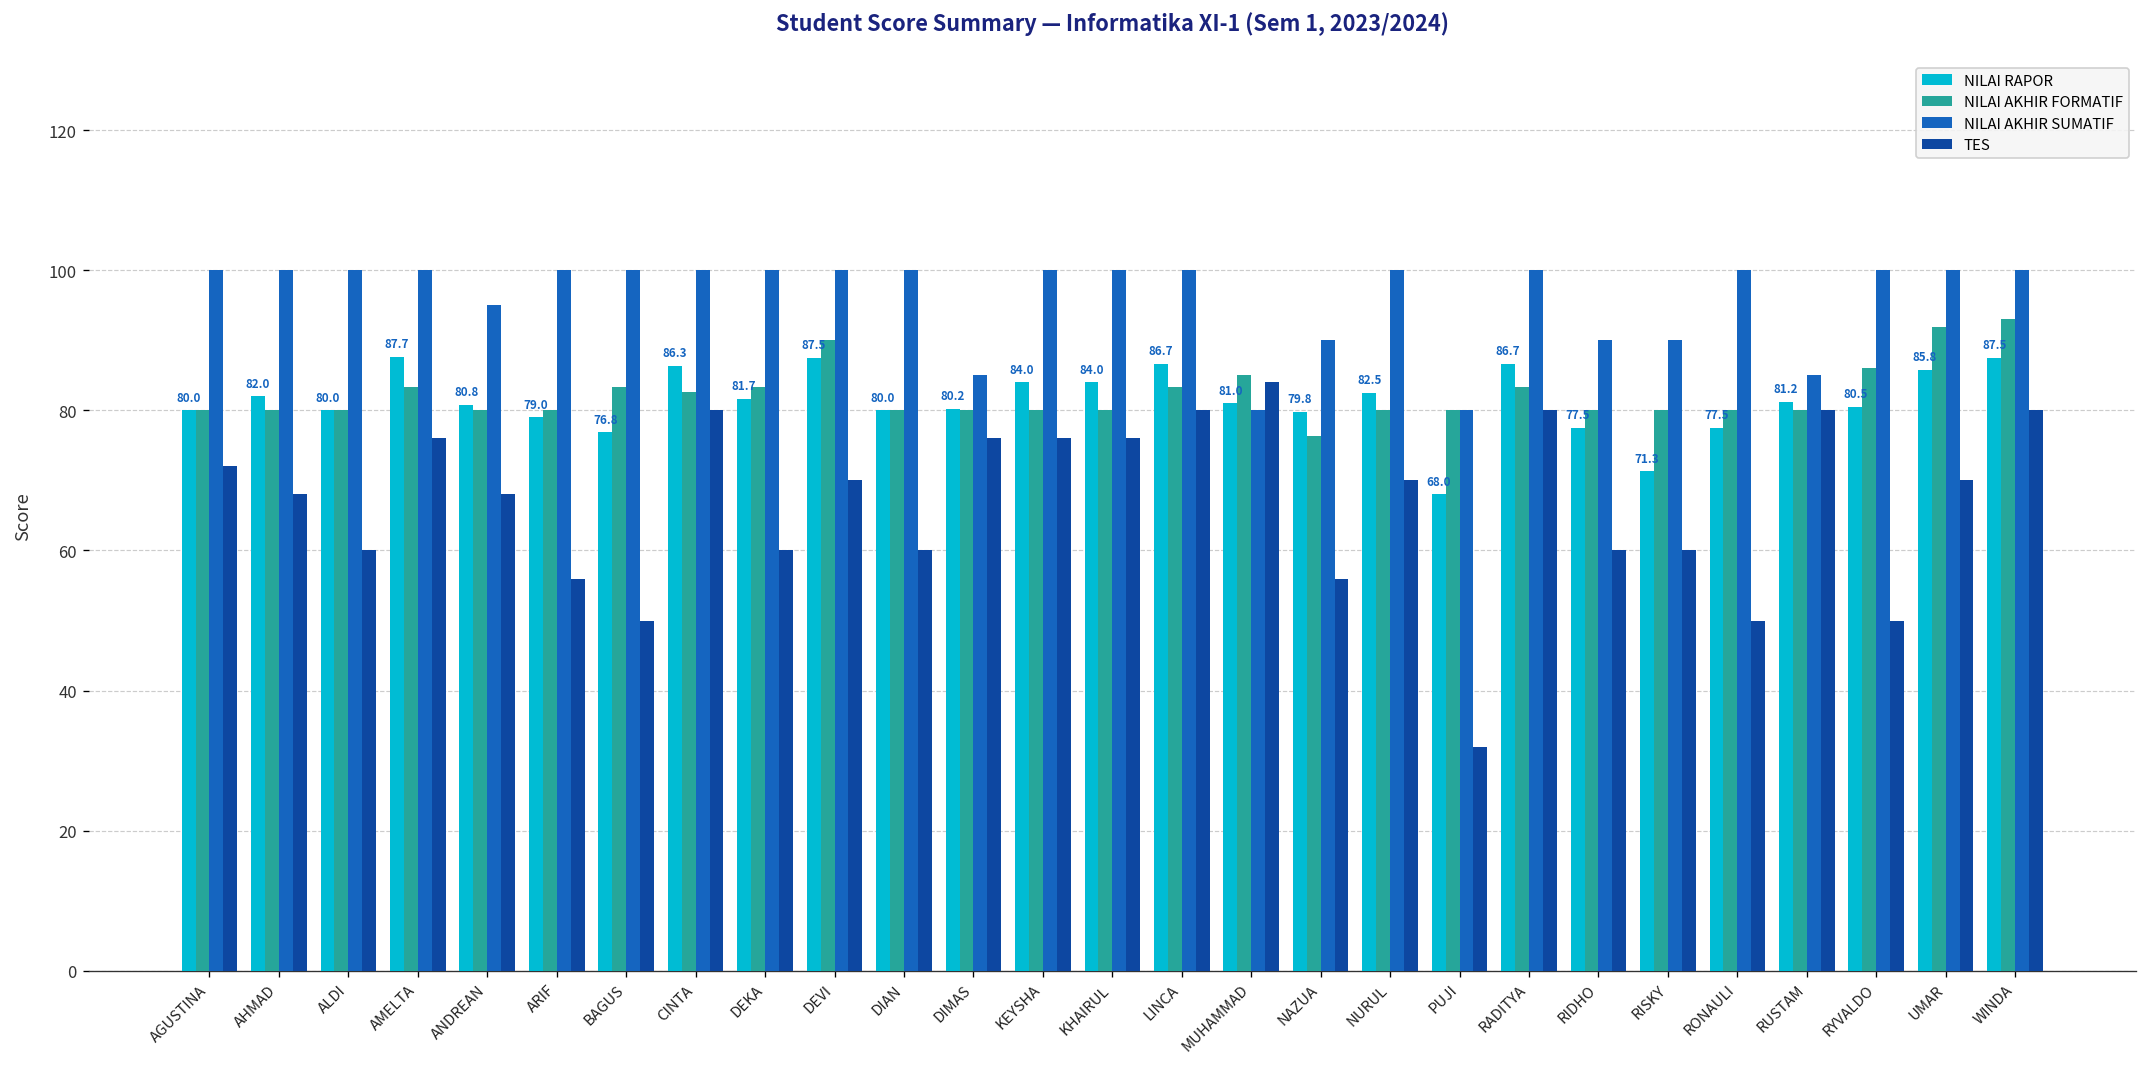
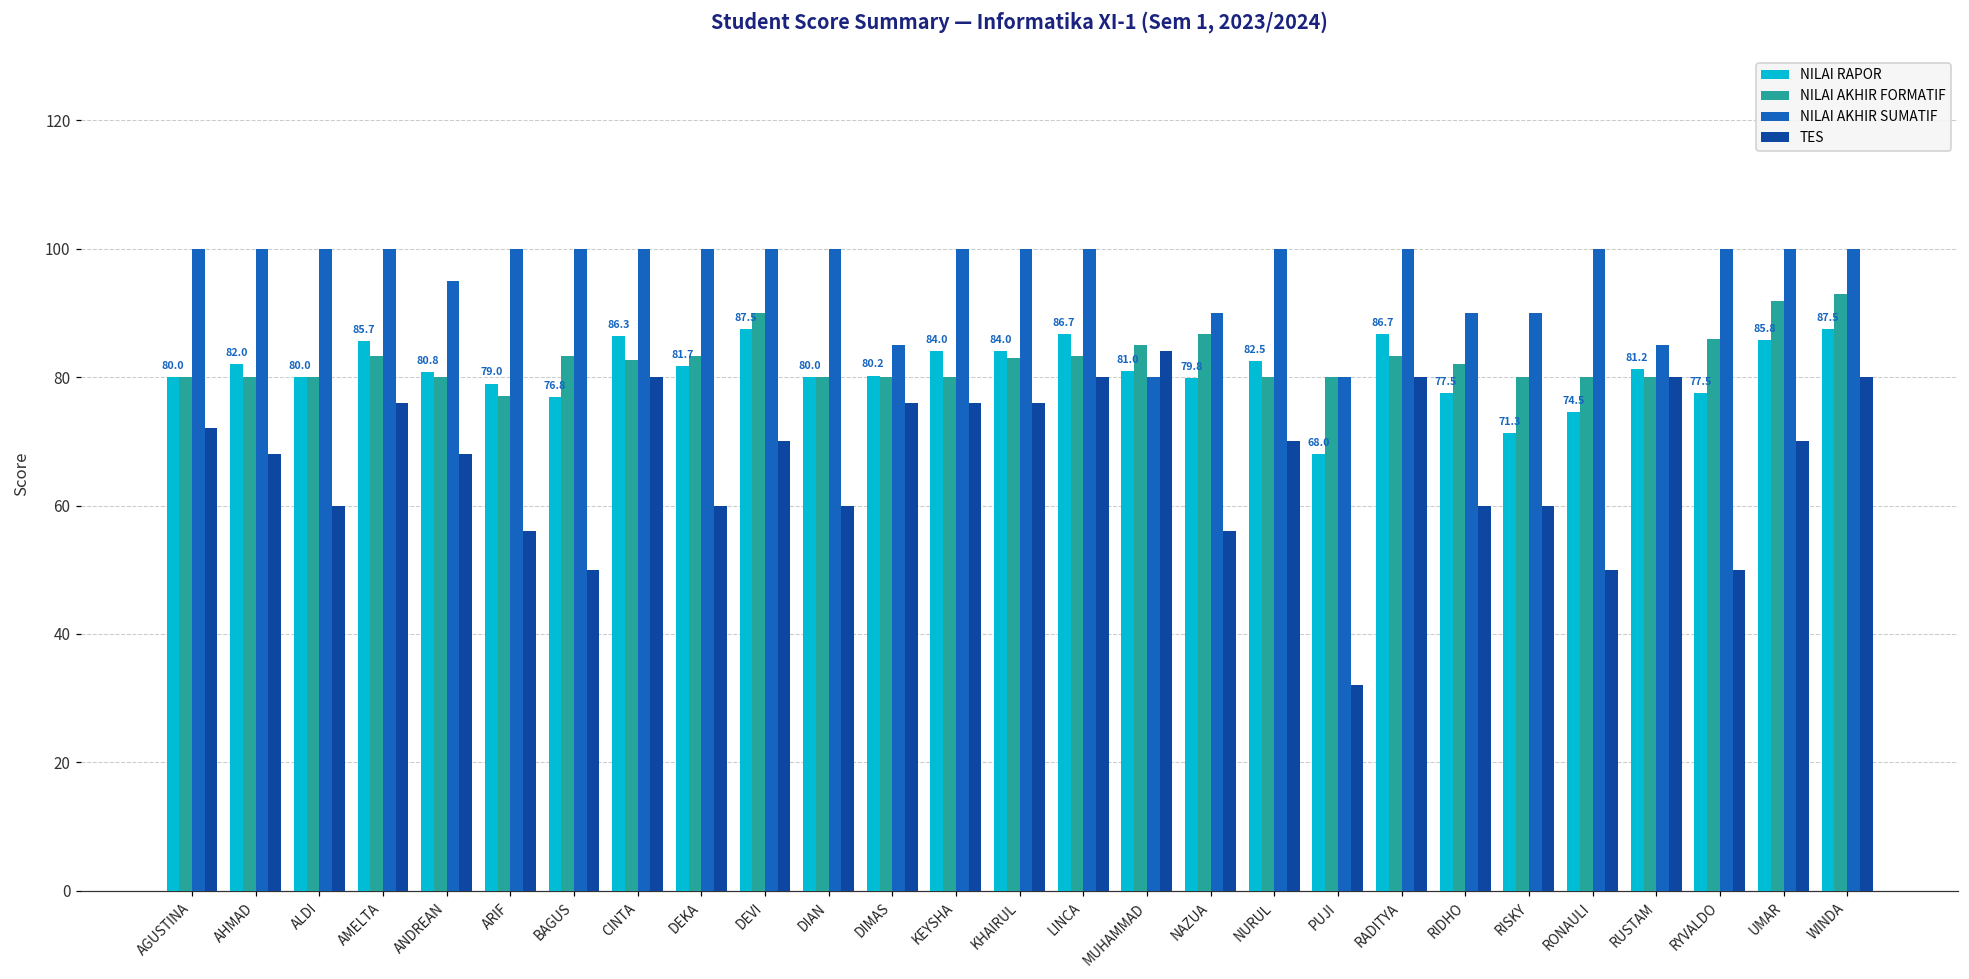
NILAI RAPOR, AMELTA: 87.7 -> 85.7
NILAI AKHIR FORMATIF, ARIF: 80 -> 77
NILAI AKHIR FORMATIF, KHAIRUL: 80 -> 83
NILAI AKHIR FORMATIF, NAZUA: 76 -> 87
NILAI AKHIR FORMATIF, RIDHO: 80 -> 82
NILAI RAPOR, RONAULI: 77.5 -> 74.5
NILAI RAPOR, RYVALDO: 80.5 -> 77.5
